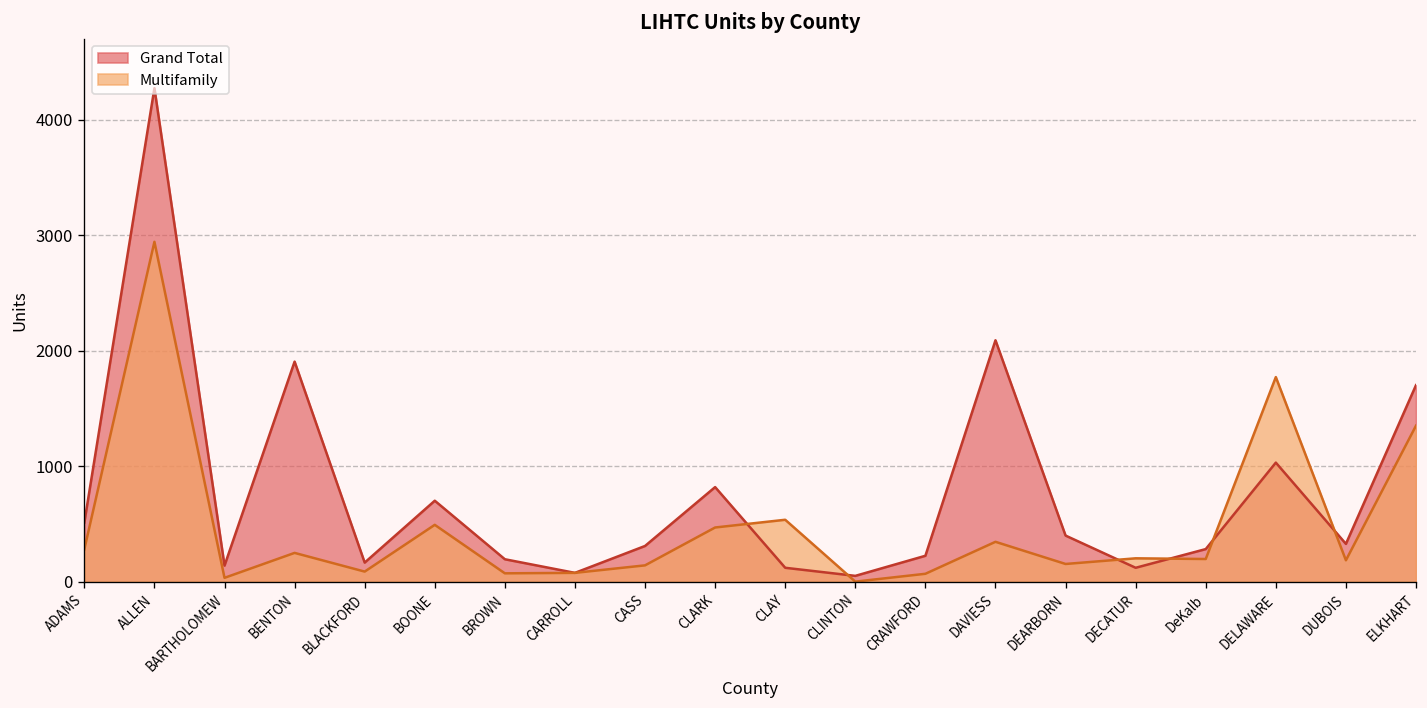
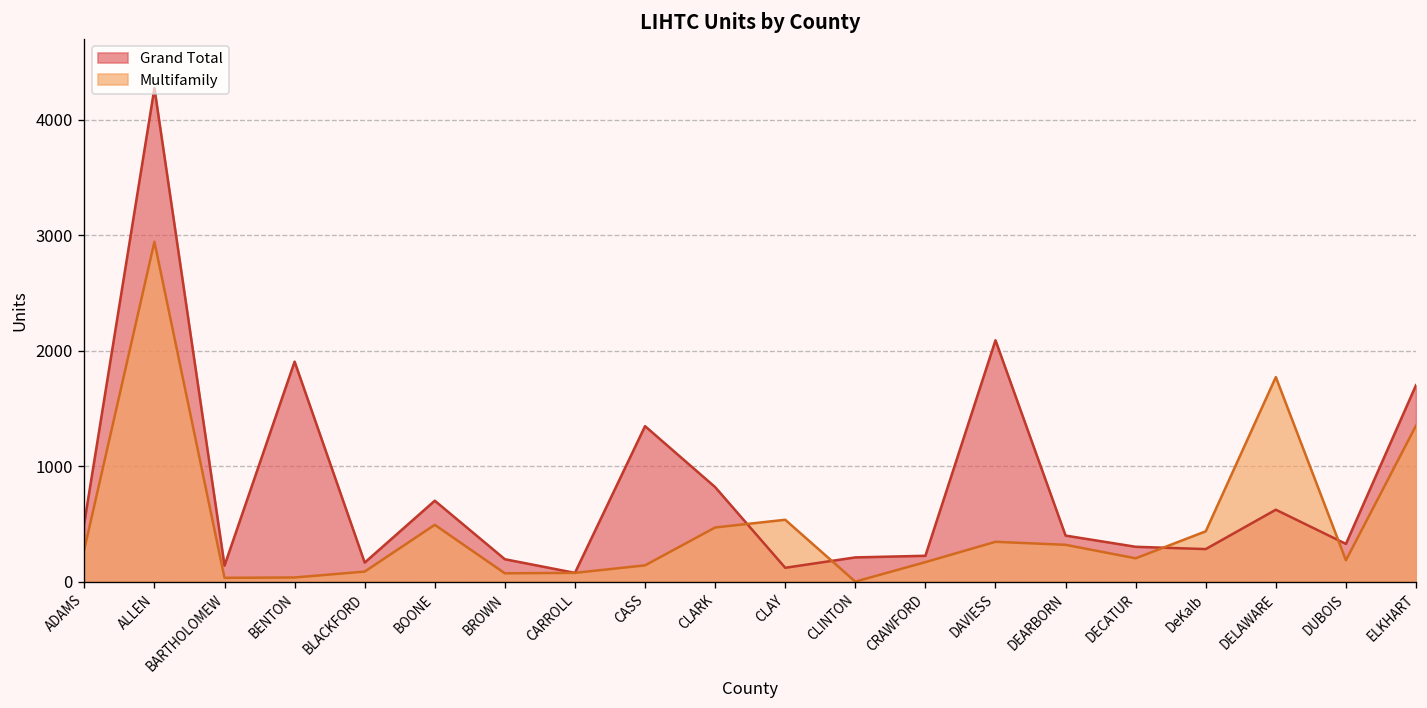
Multifamily, BENTON: 200 -> 0
Grand Total, CASS: 300 -> 1300
Grand Total, CLINTON: 100 -> 200
Multifamily, CRAWFORD: 100 -> 200
Multifamily, DEARBORN: 200 -> 300
Grand Total, DECATUR: 100 -> 300
Multifamily, DeKalb: 200 -> 400
Grand Total, DELAWARE: 1000 -> 600
